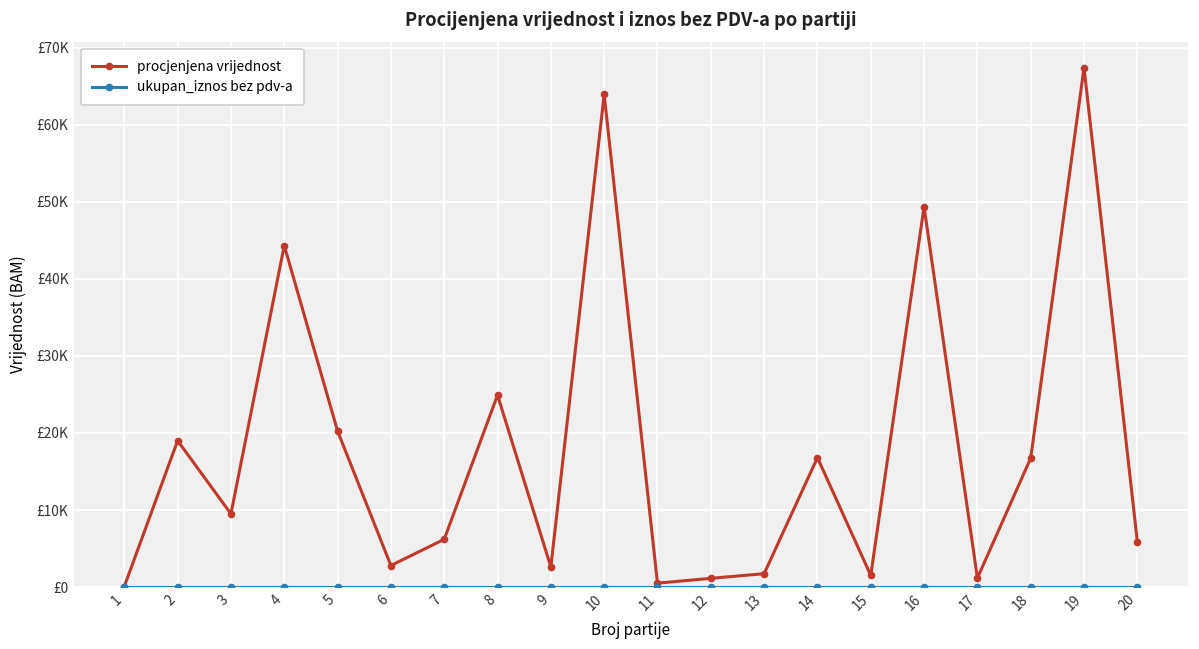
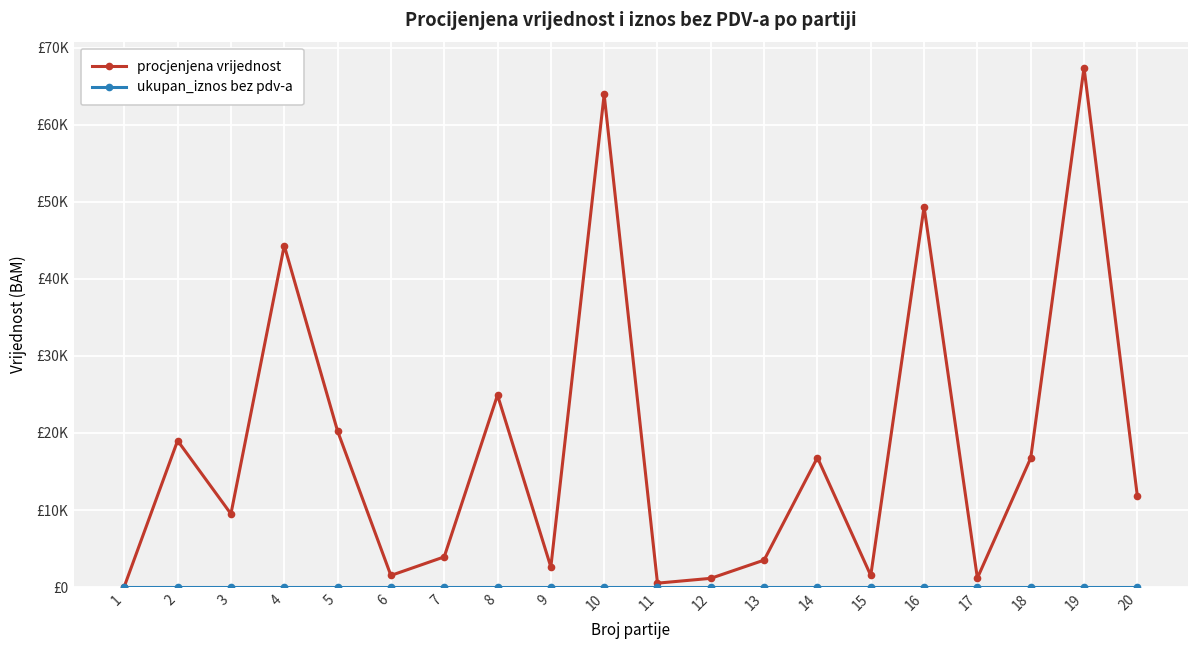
procjenjena vrijednost, 6: £3000 -> £2000
procjenjena vrijednost, 7: £6000 -> £4000
procjenjena vrijednost, 13: £2000 -> £4000
procjenjena vrijednost, 20: £6000 -> £12000
